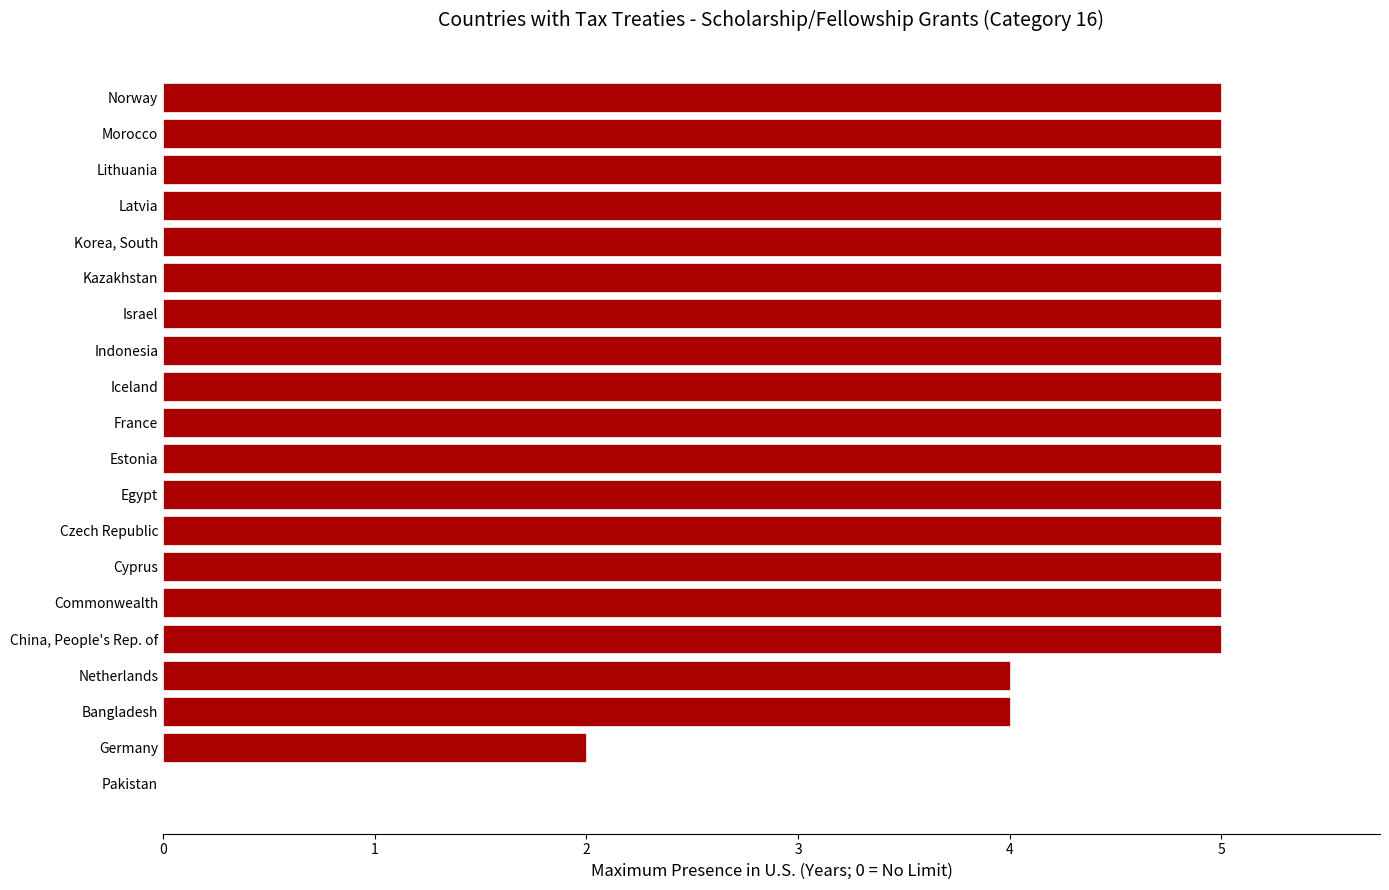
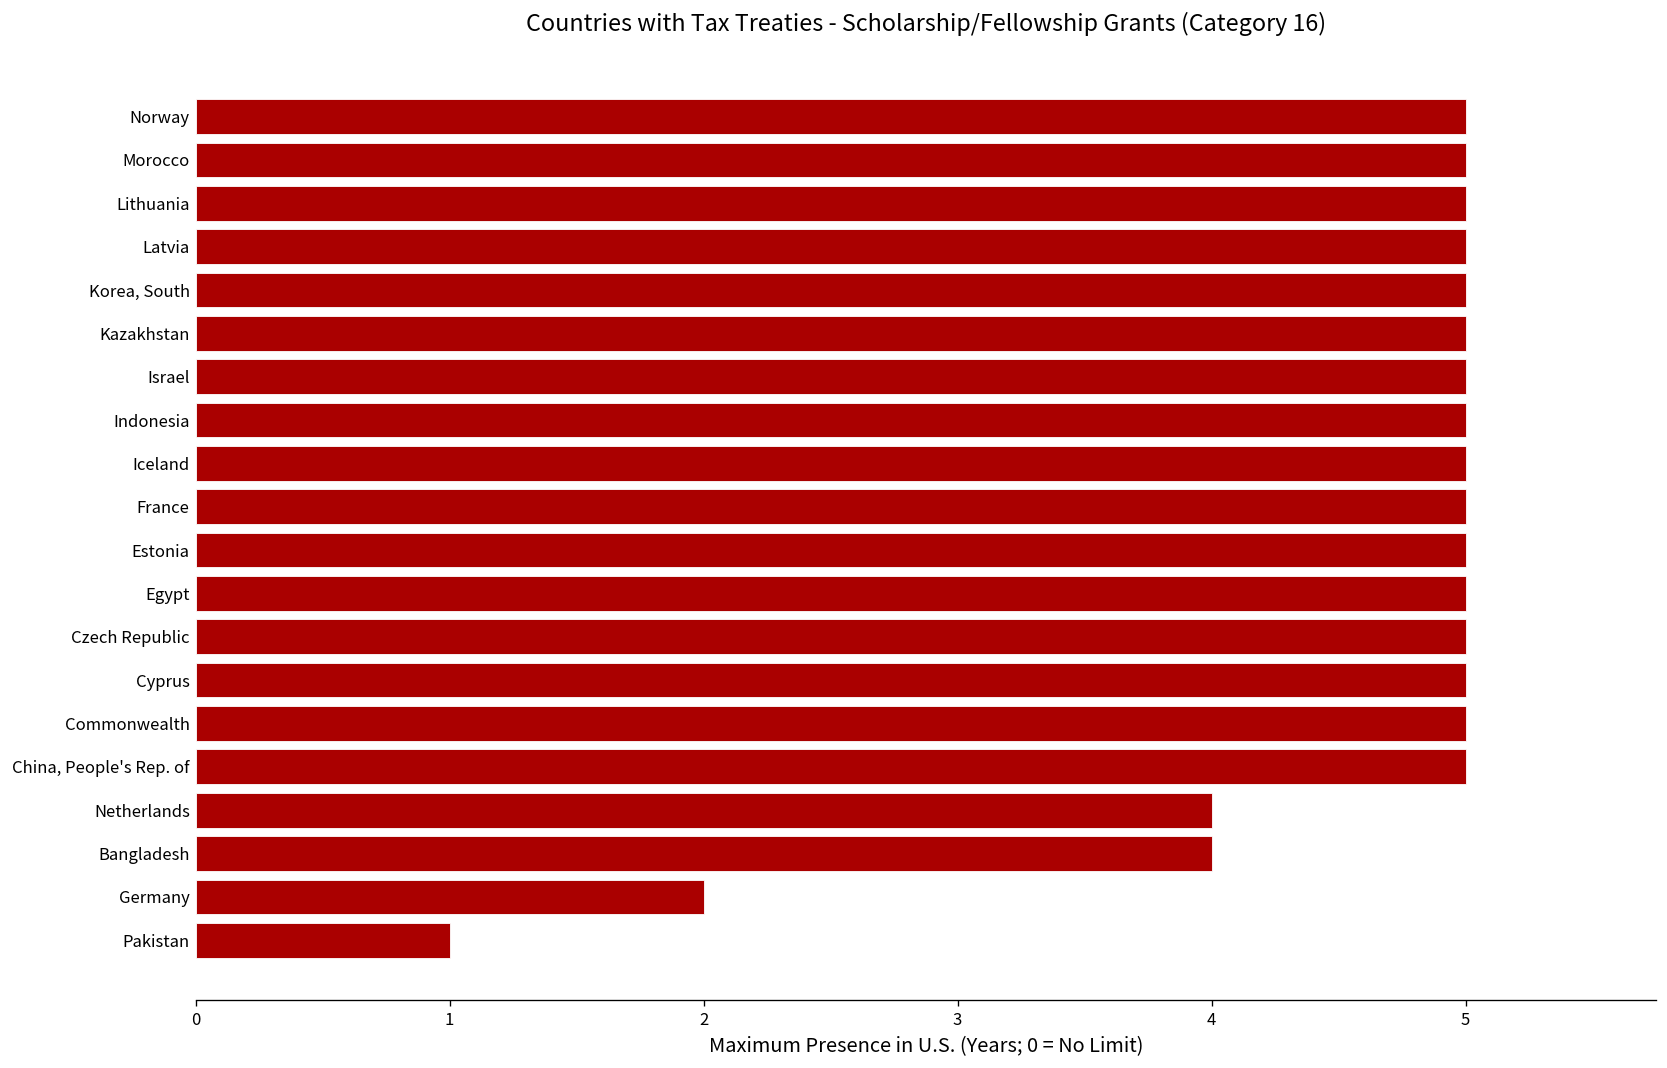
Pakistan: 0 -> 1
